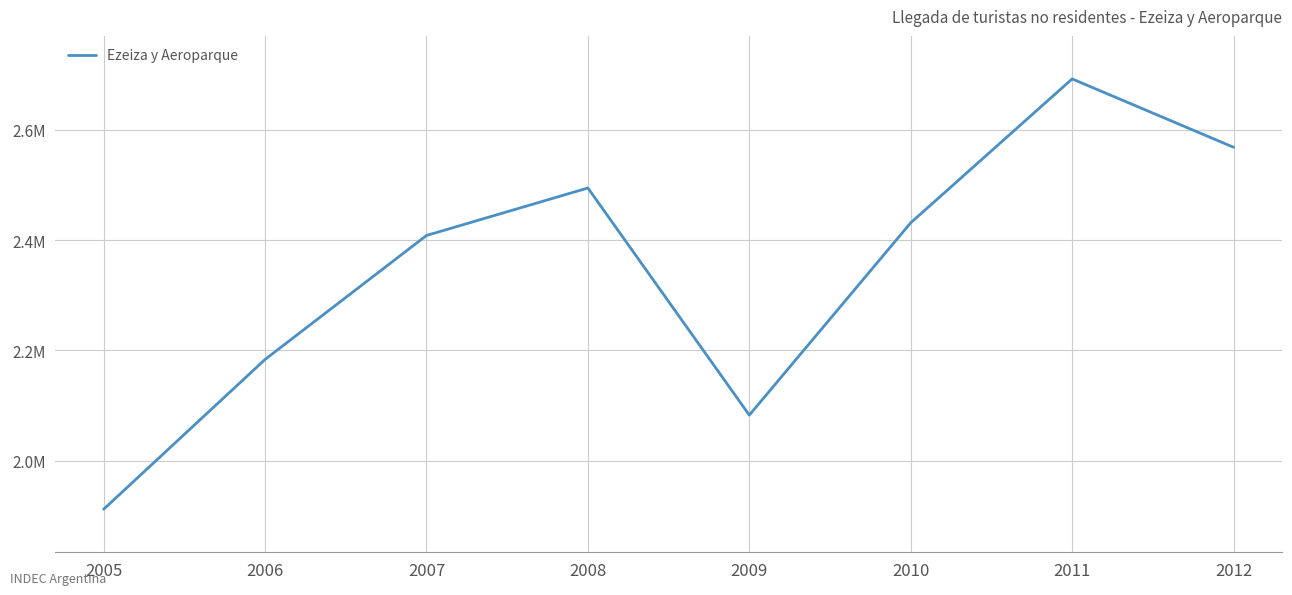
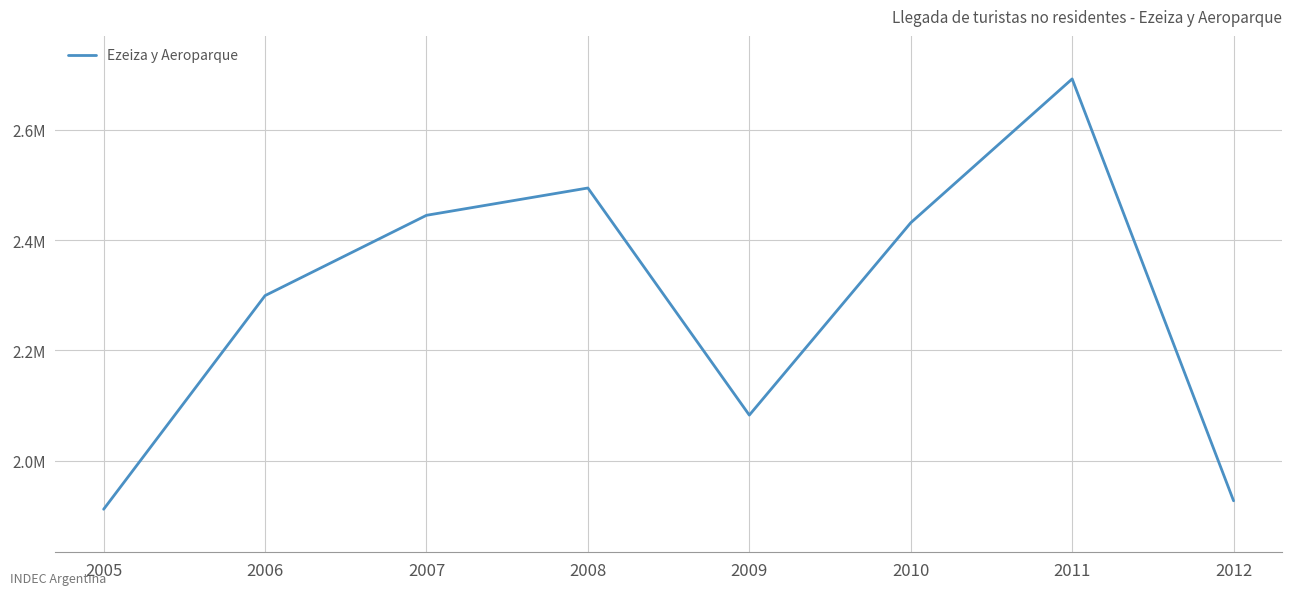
2006: 2180000 -> 2300000
2007: 2410000 -> 2440000
2012: 2570000 -> 1930000
